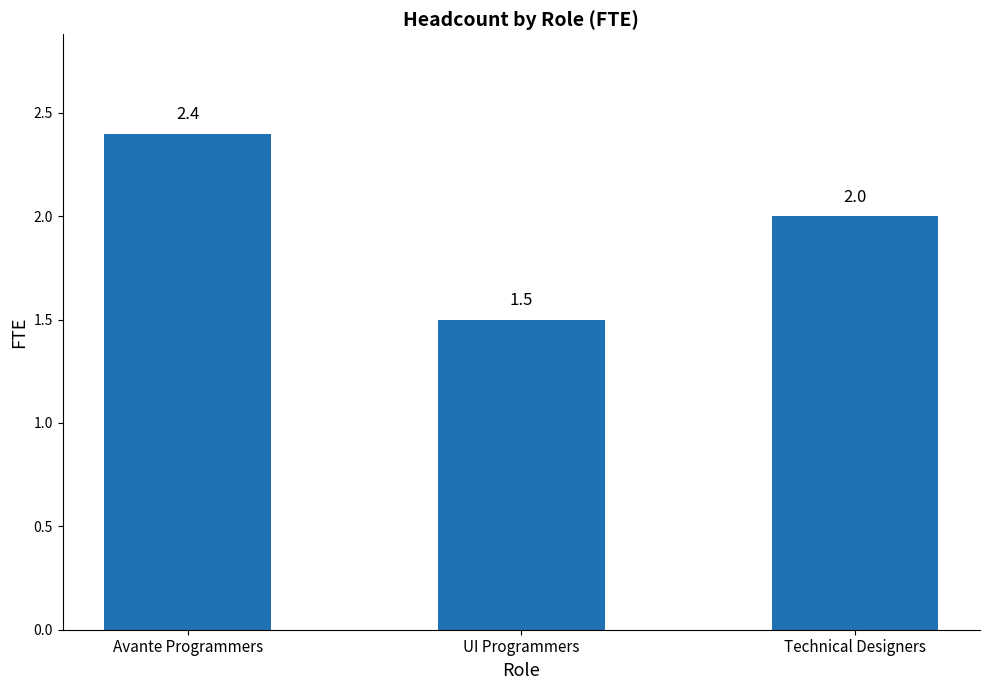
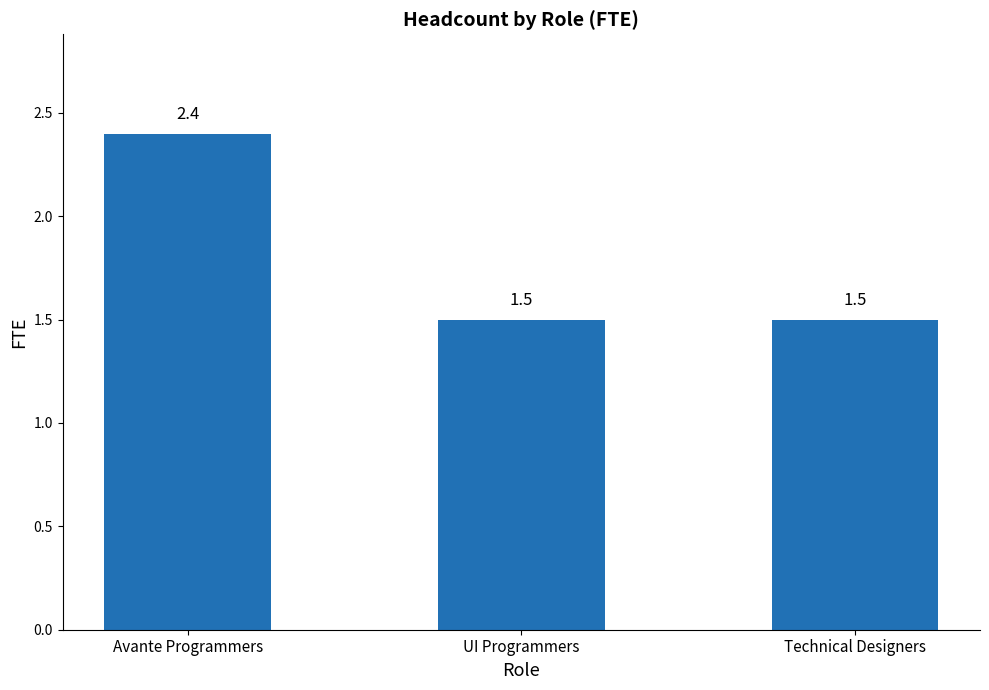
Technical Designers: 2.0 -> 1.5
